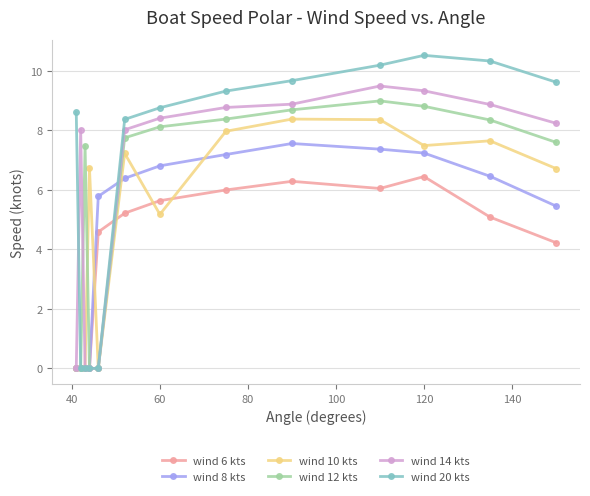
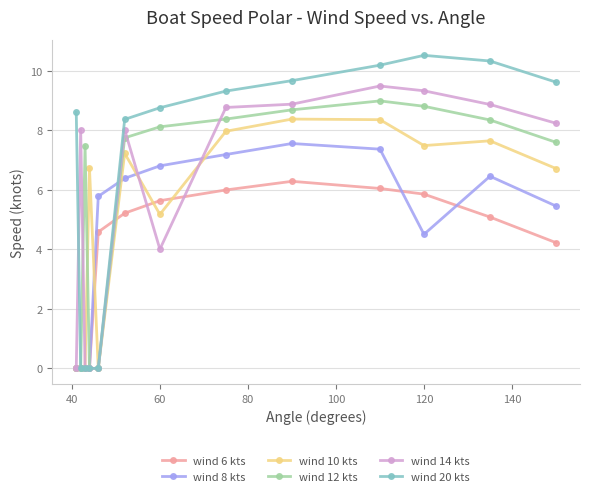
wind 14 kts, 60: 8.4 -> 4.0
wind 6 kts, 120: 6.4 -> 5.9
wind 8 kts, 120: 7.2 -> 4.5
